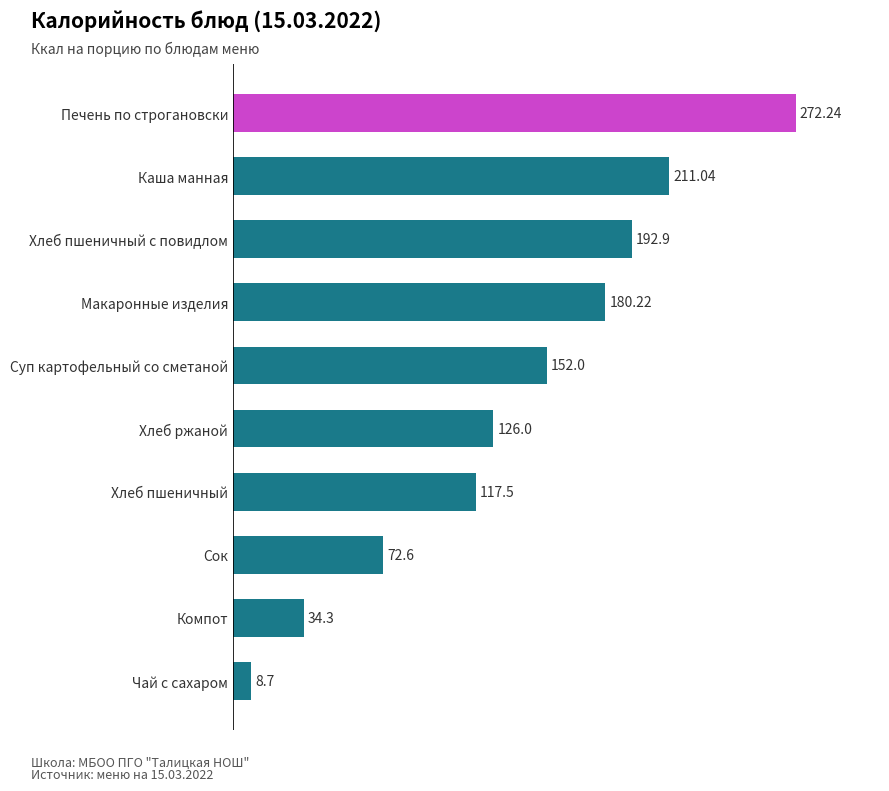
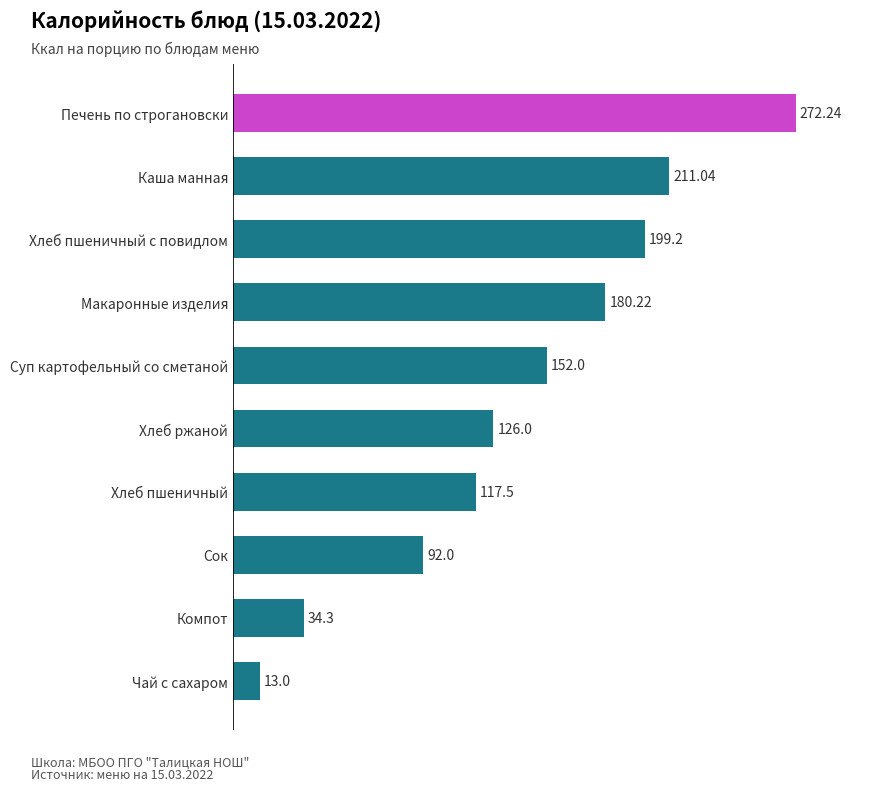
Хлеб пшеничный с повидлом: 192.9 -> 199.2
Сок: 72.6 -> 92.0
Чай с сахаром: 8.7 -> 13.0
